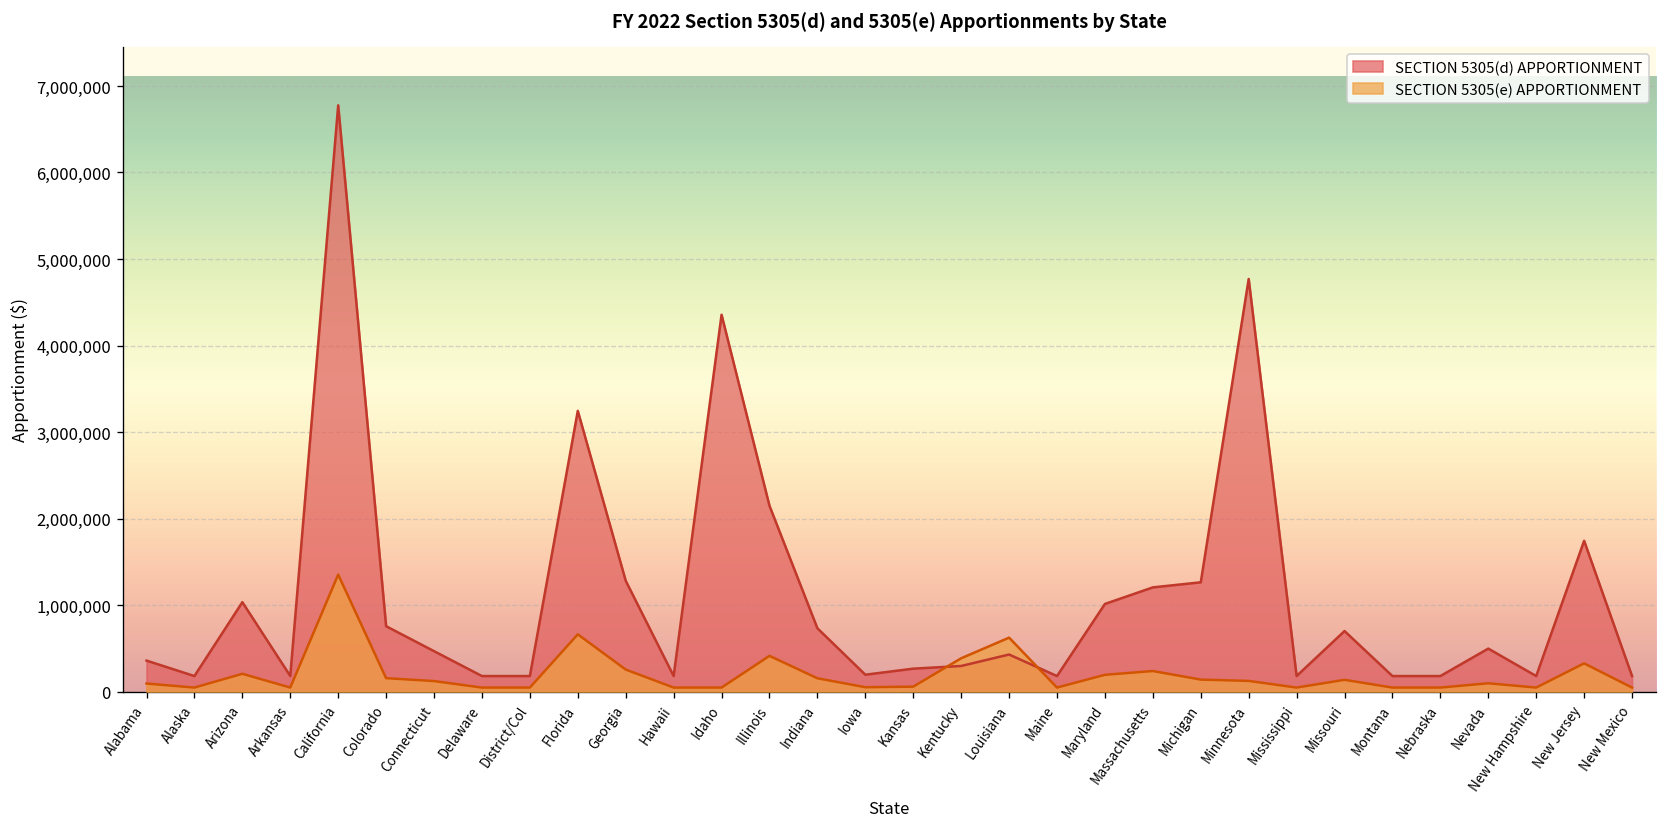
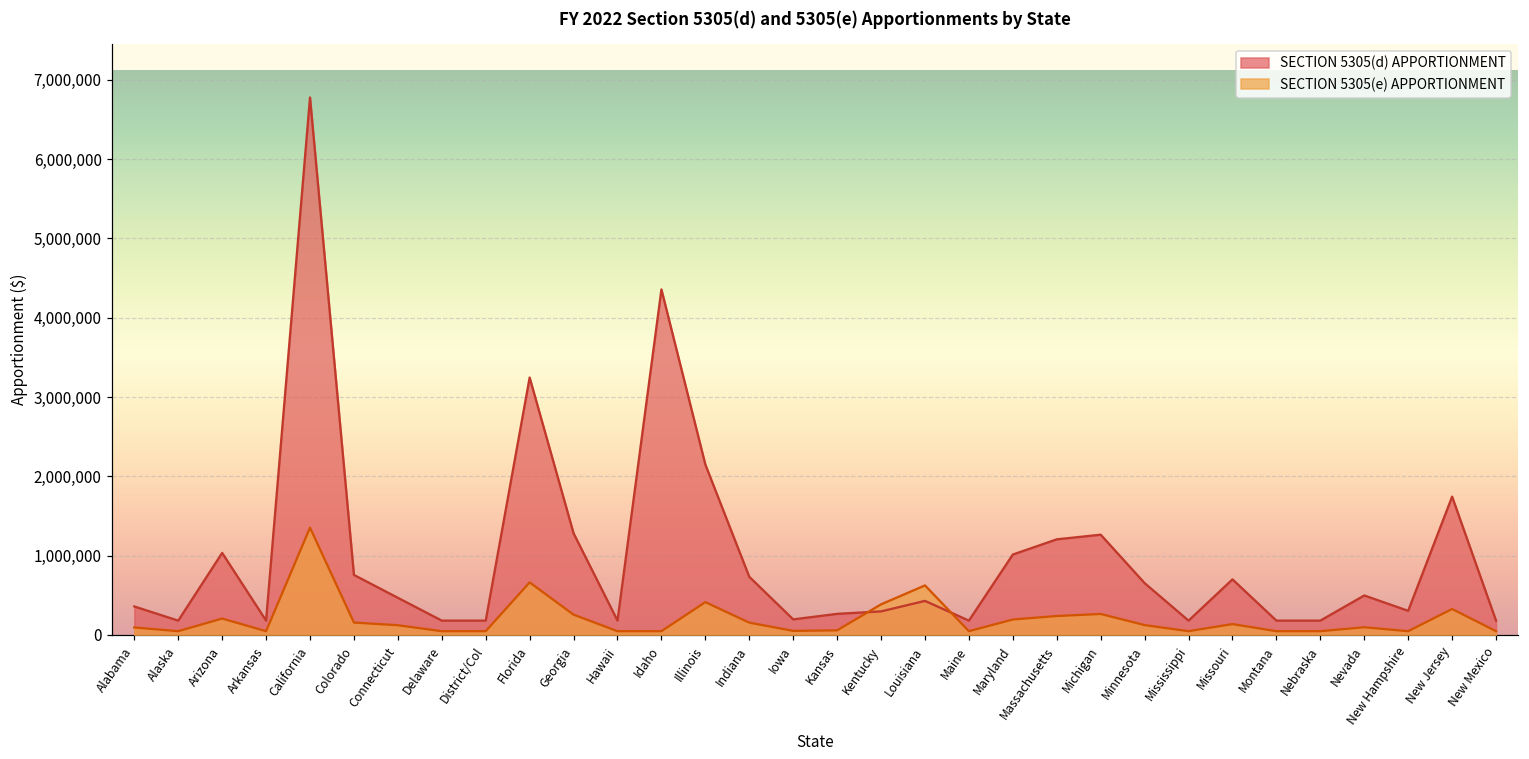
SECTION 5305(e) APPORTIONMENT, Michigan: 100,000 -> 300,000
SECTION 5305(d) APPORTIONMENT, Minnesota: 4,800,000 -> 700,000
SECTION 5305(d) APPORTIONMENT, New Hampshire: 200,000 -> 300,000
